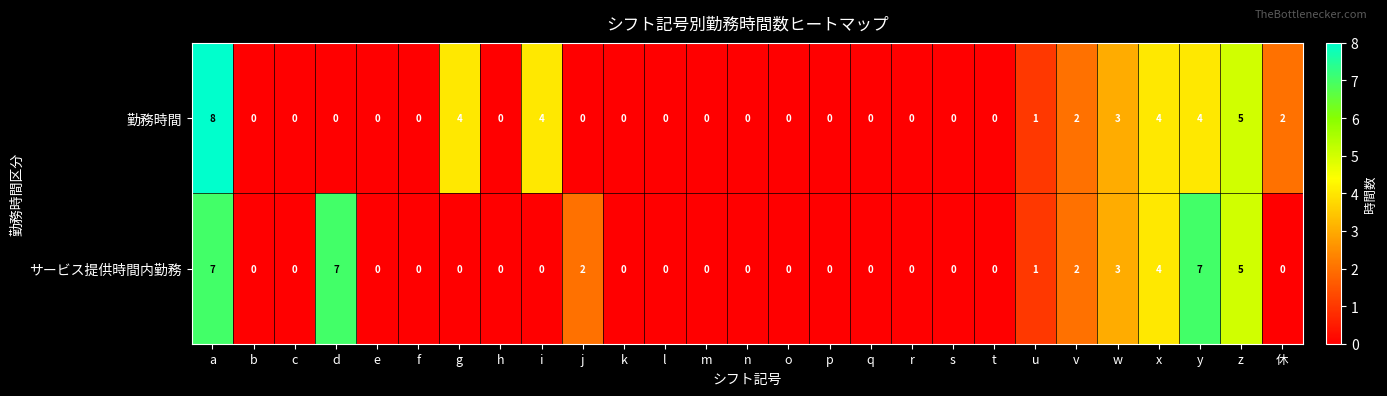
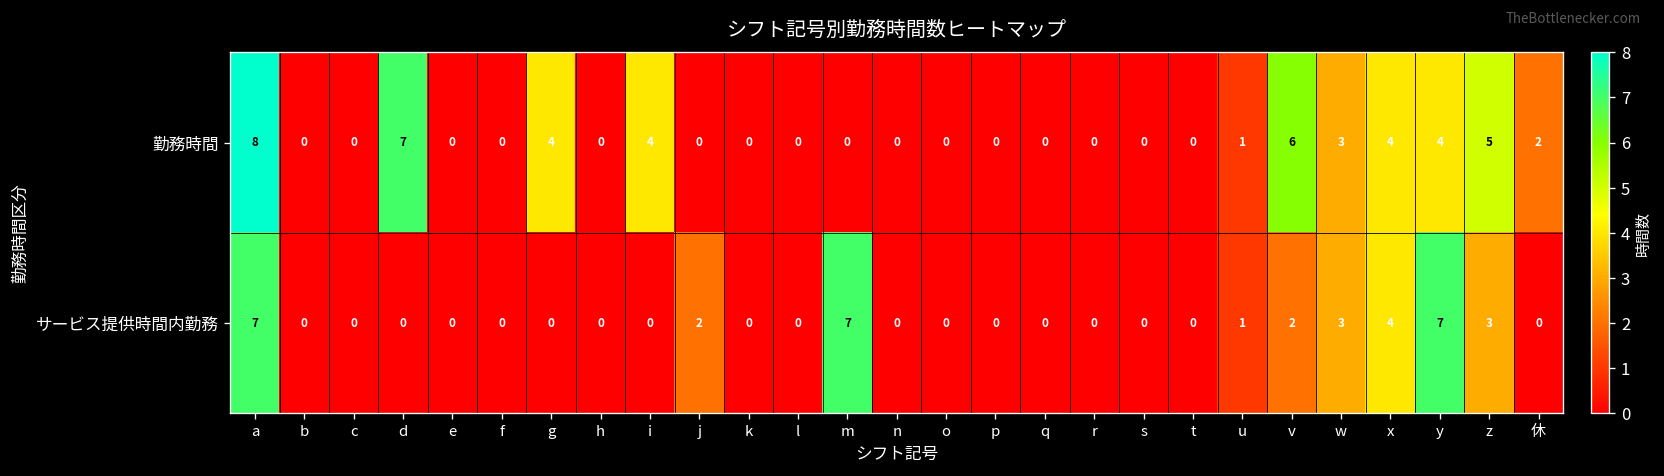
勤務時間, d: 0 -> 7
勤務時間, v: 2 -> 6
サービス提供時間内勤務, d: 7 -> 0
サービス提供時間内勤務, m: 0 -> 7
サービス提供時間内勤務, z: 5 -> 3
